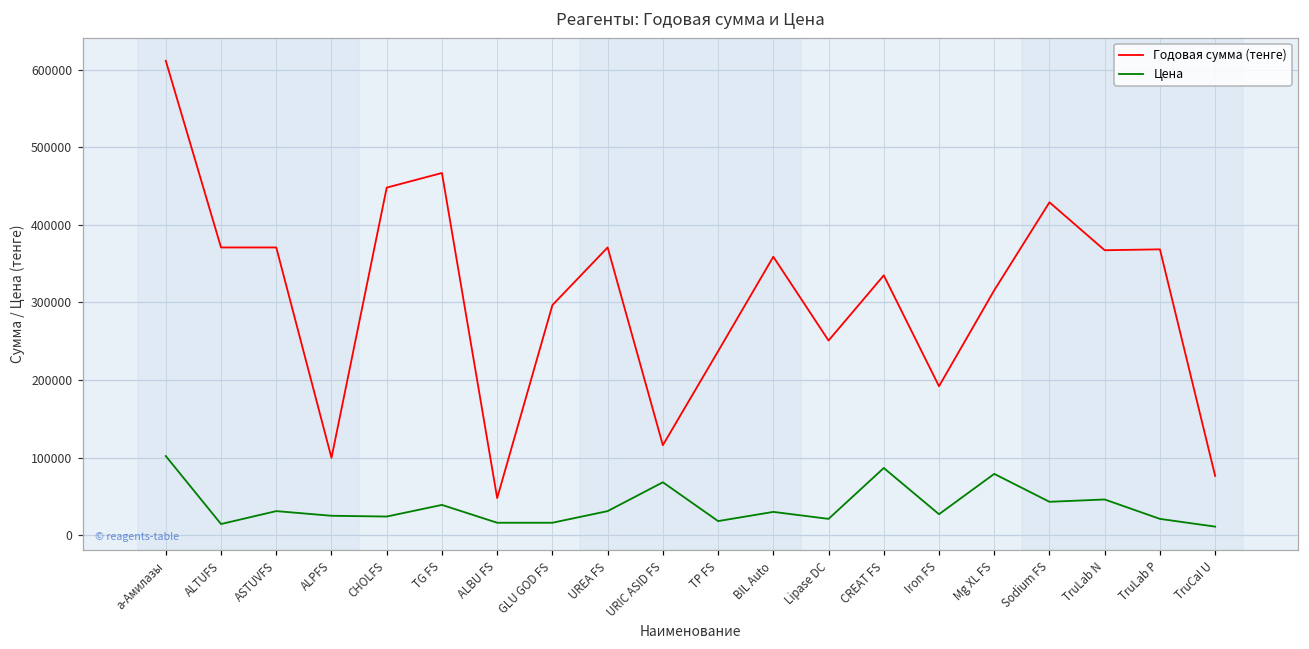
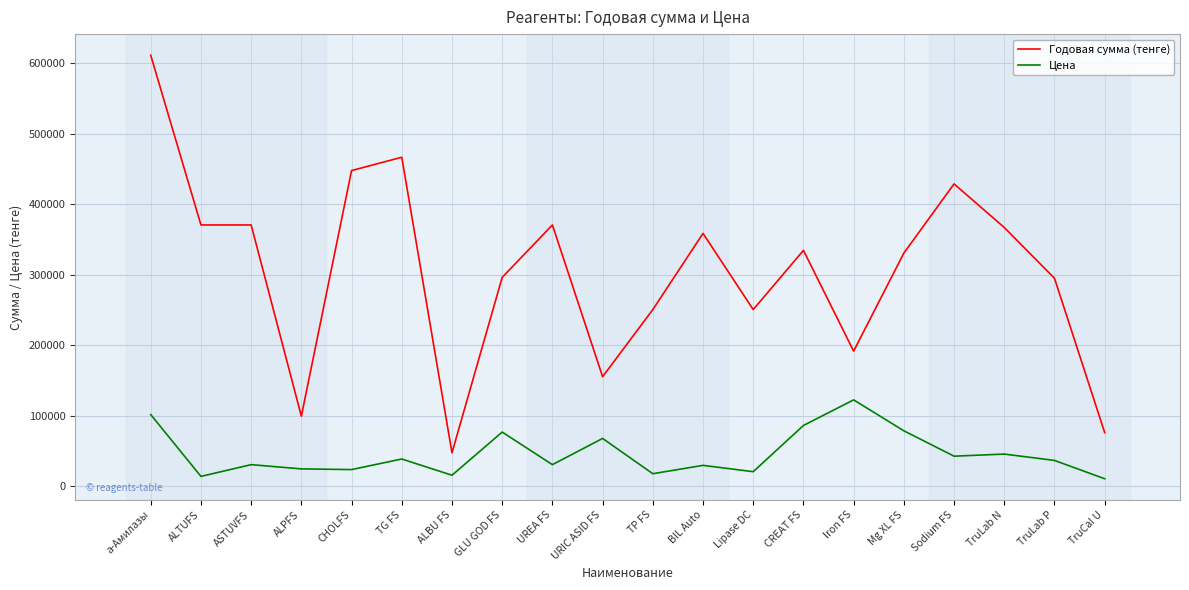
Цена, GLU GOD FS: 20000 -> 80000
Годовая сумма (тенге), URIC ASID FS: 120000 -> 160000
Годовая сумма (тенге), TP FS: 240000 -> 250000
Цена, Iron FS: 30000 -> 120000
Годовая сумма (тенге), Mg XL FS: 320000 -> 330000
Годовая сумма (тенге), TruLab P: 370000 -> 300000
Цена, TruLab P: 20000 -> 40000
